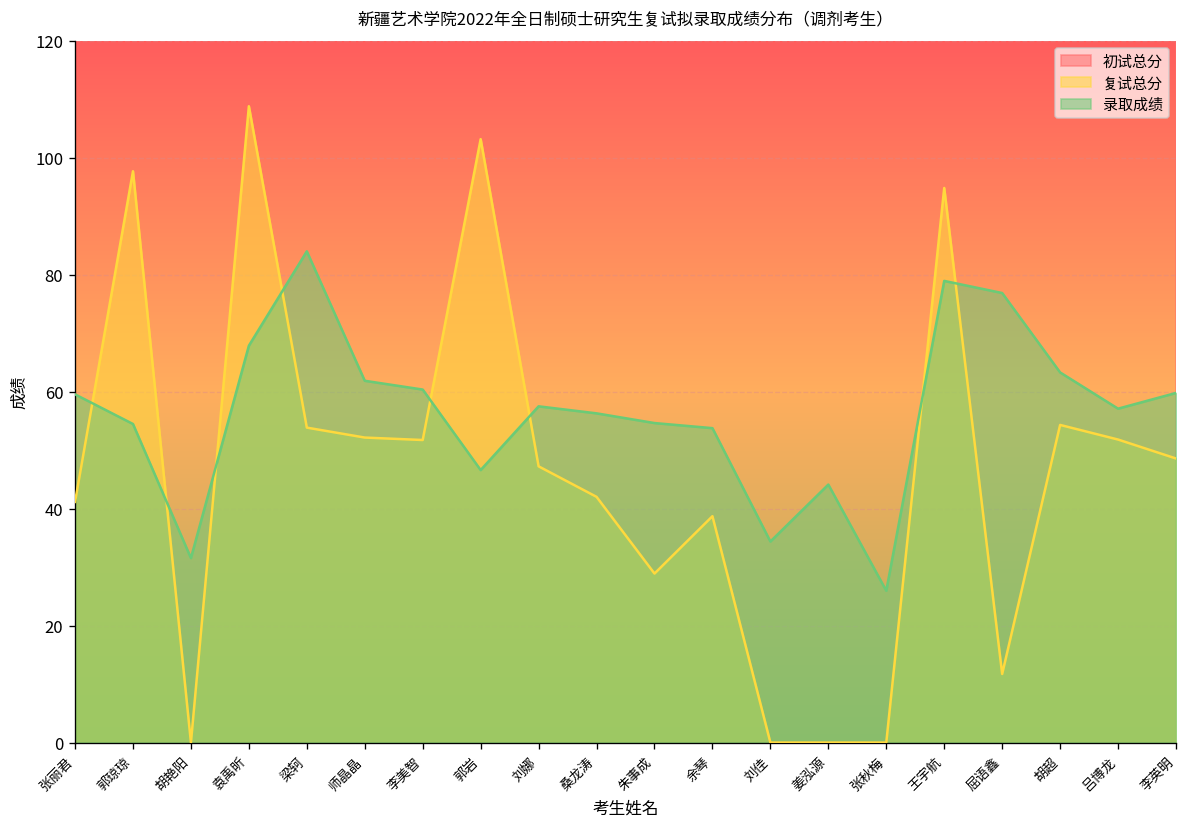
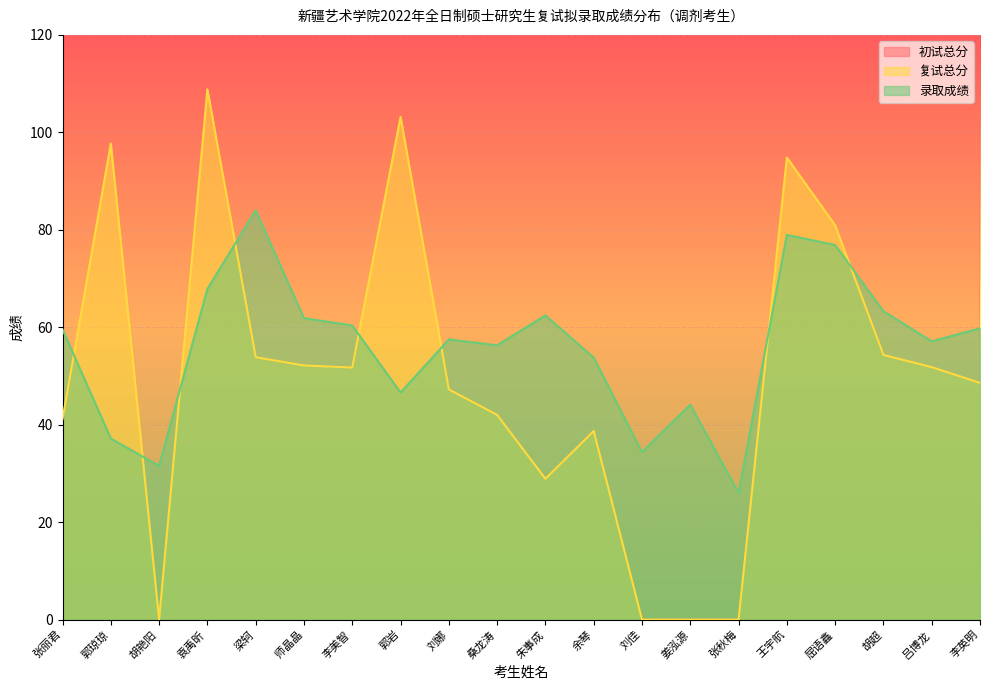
录取成绩, 郭琼琼: 54 -> 37
录取成绩, 朱事成: 55 -> 62
复试总分, 屈语鑫: 12 -> 81
